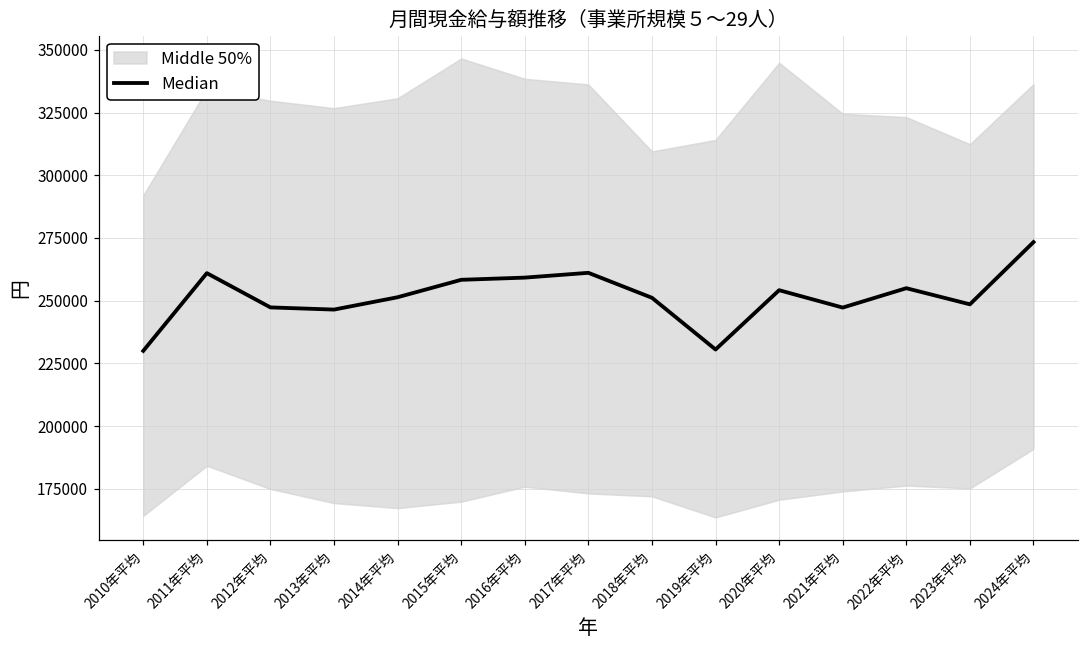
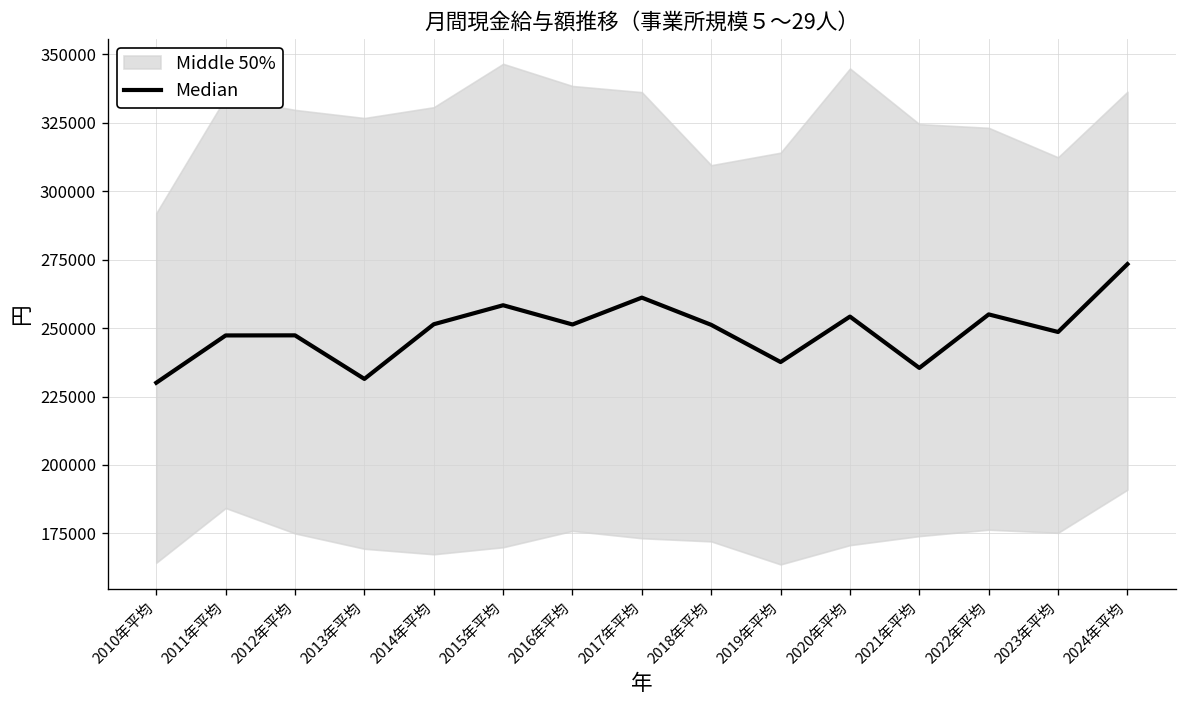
Median, 2011年平均: 261000 -> 247000
Median, 2013年平均: 246000 -> 231000
Median, 2016年平均: 259000 -> 251000
Median, 2019年平均: 231000 -> 238000
Median, 2021年平均: 247000 -> 235000
